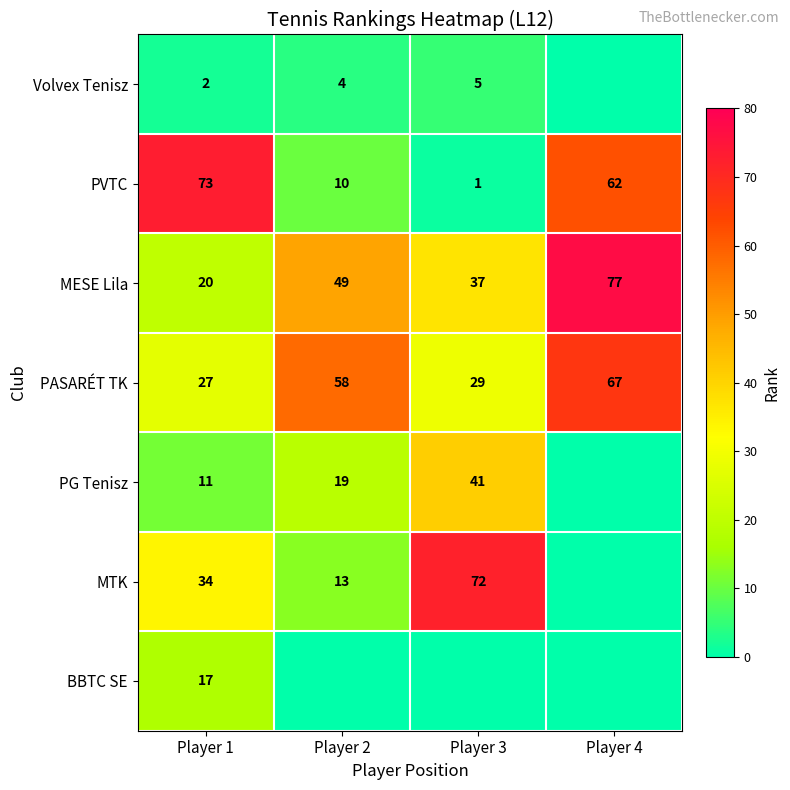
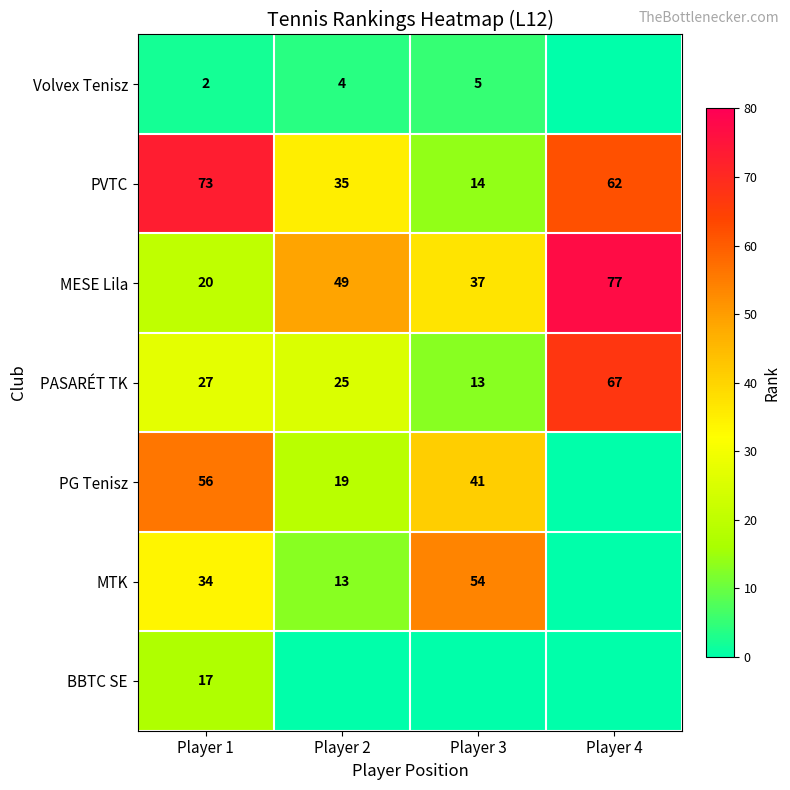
PVTC, Player 2: 10 -> 35
PVTC, Player 3: 1 -> 14
PASARÉT TK, Player 2: 58 -> 25
PASARÉT TK, Player 3: 29 -> 13
PG Tenisz, Player 1: 11 -> 56
MTK, Player 3: 72 -> 54
